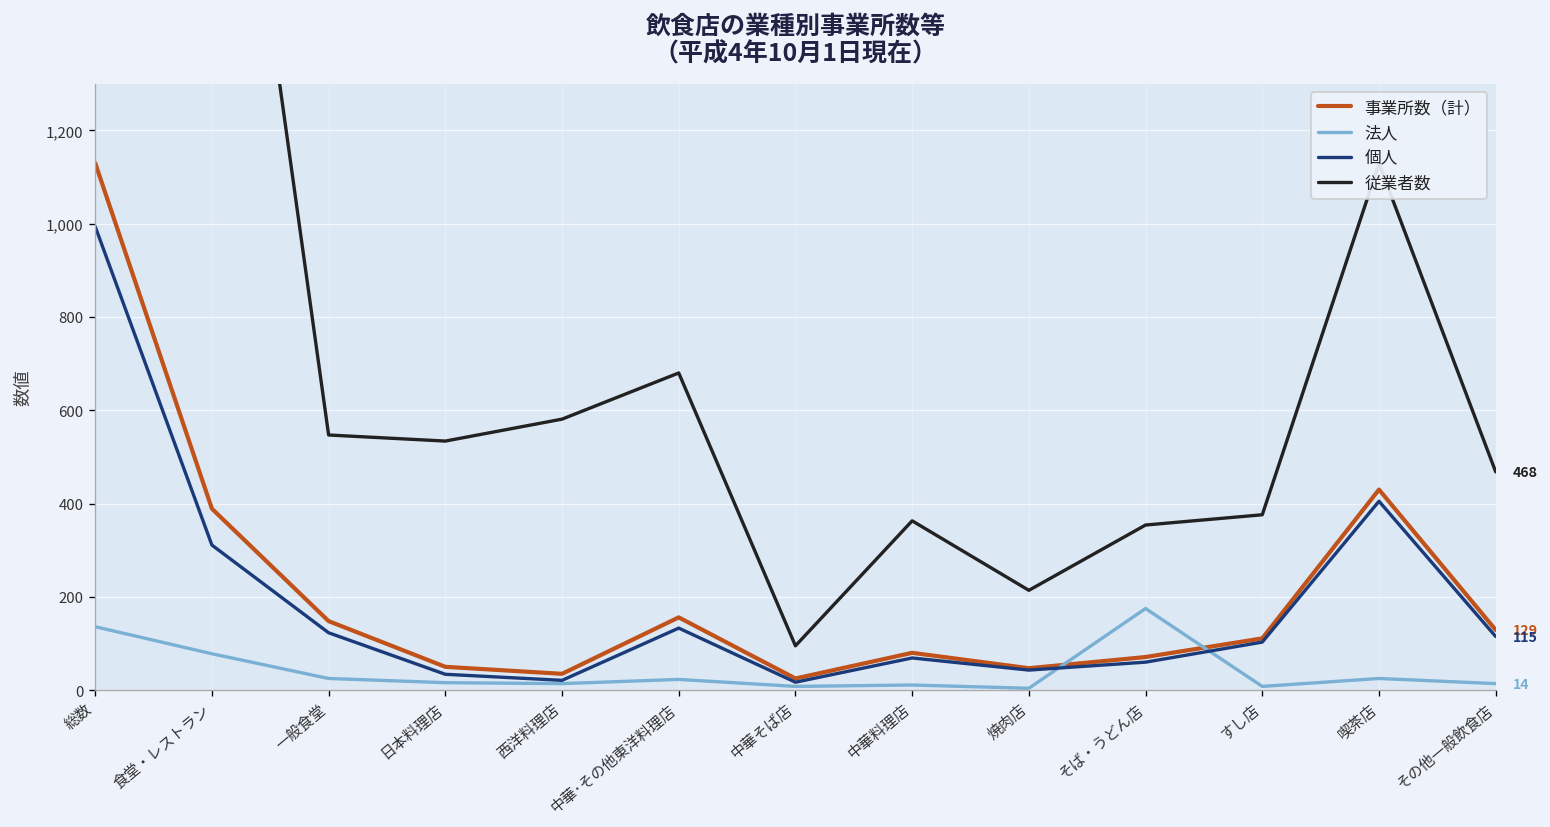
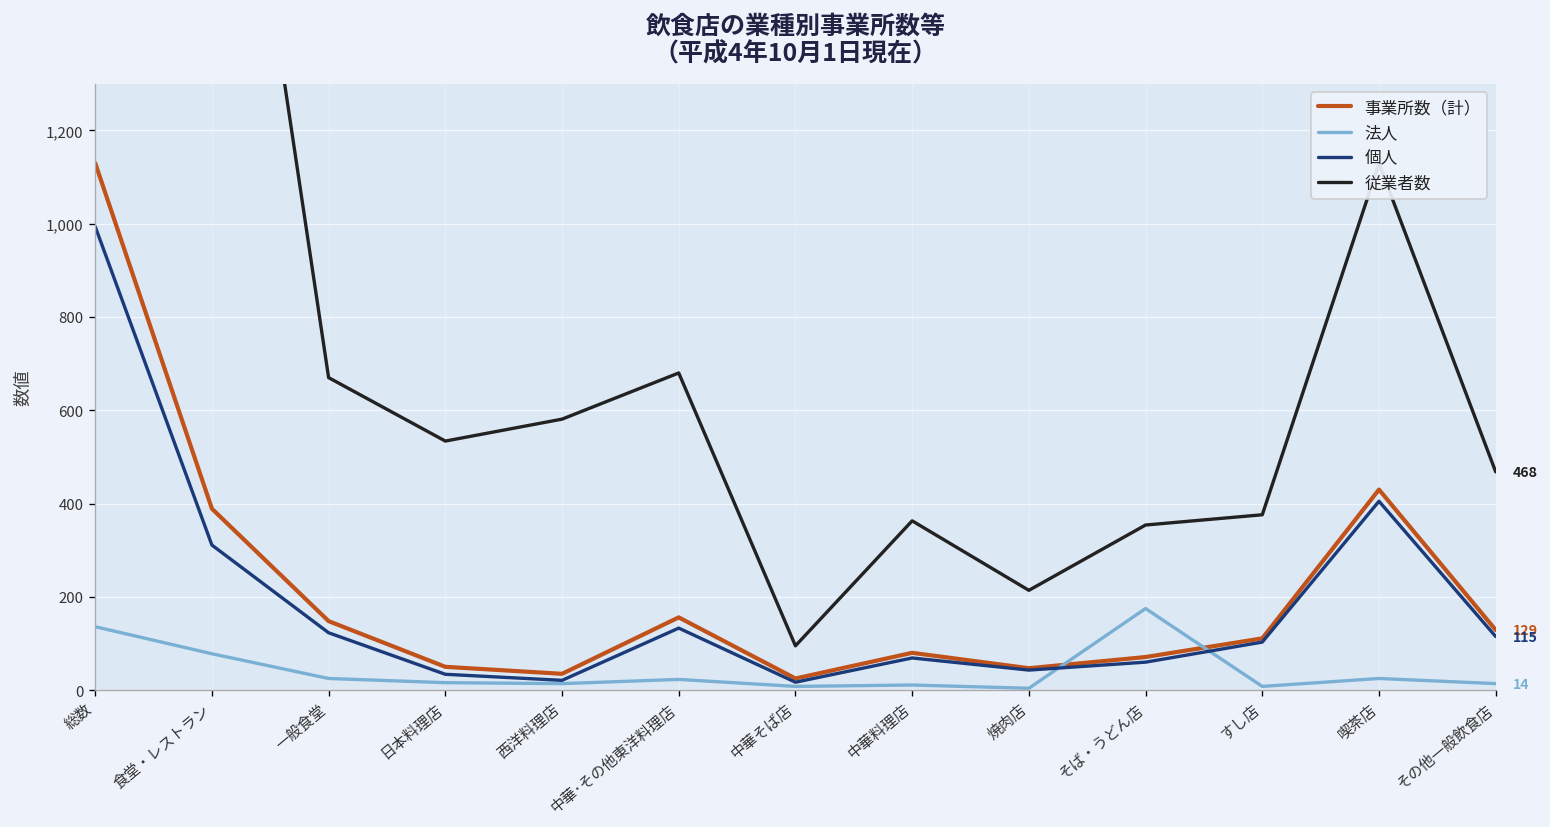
従業者数, 一般食堂: 550 -> 670
